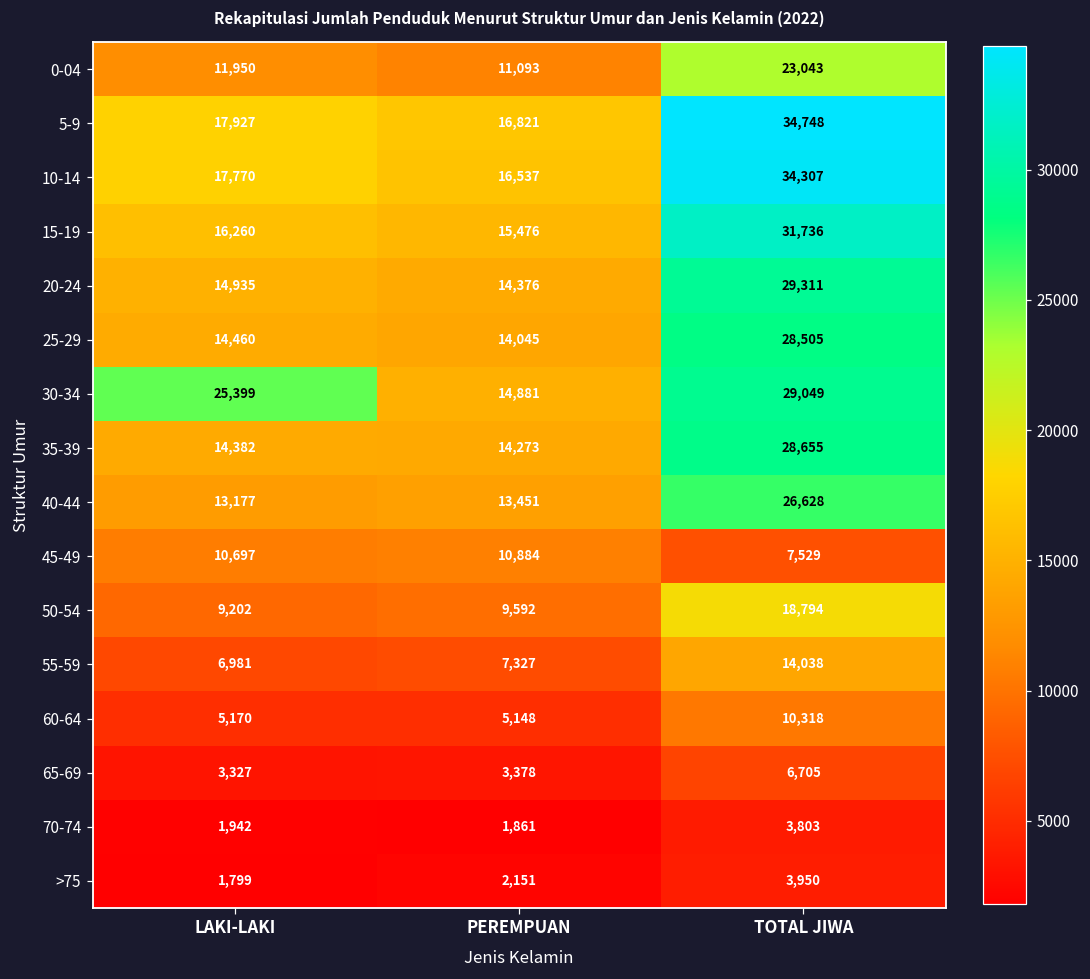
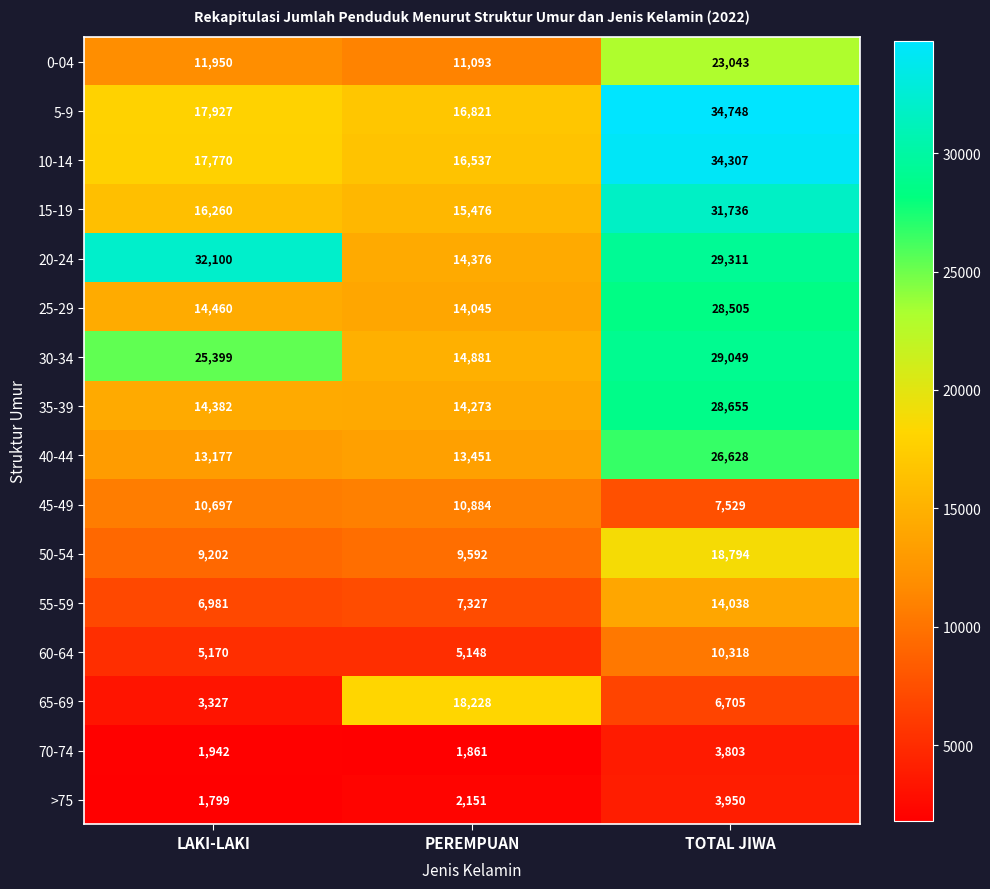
20-24, LAKI-LAKI: 14,935 -> 32,100
65-69, PEREMPUAN: 3,378 -> 18,228
